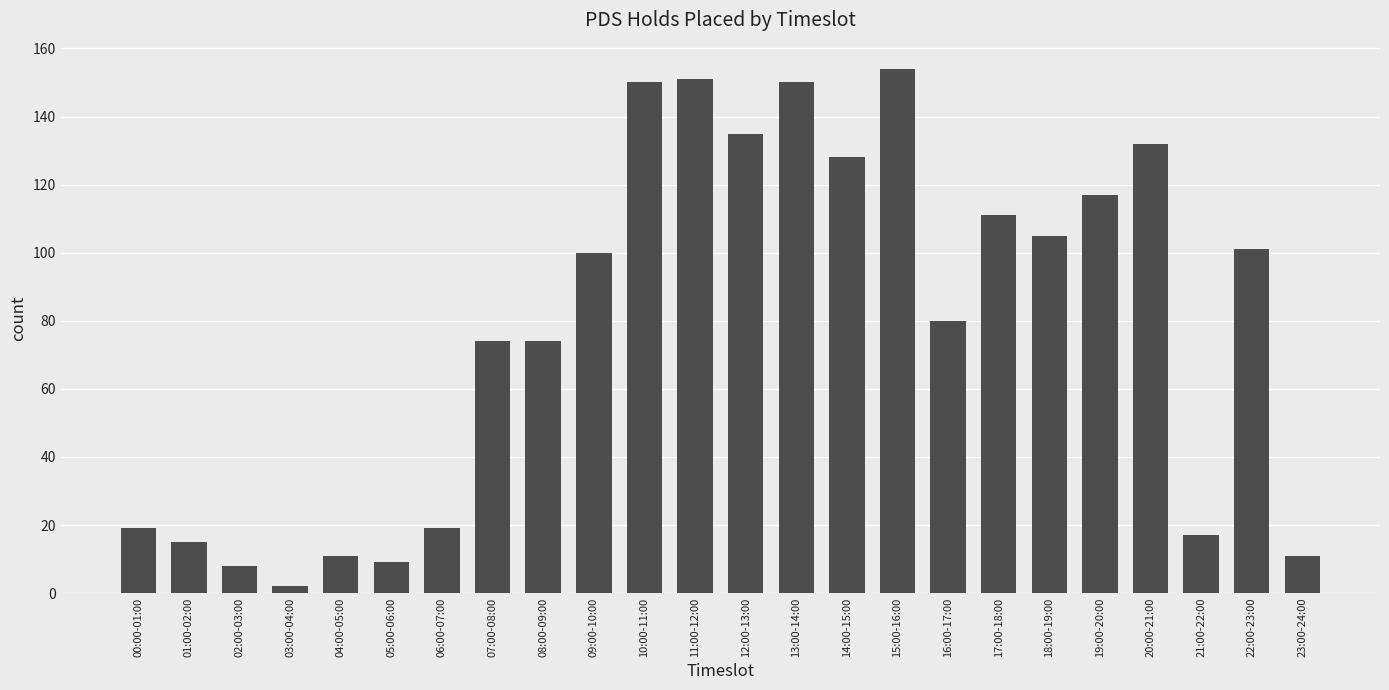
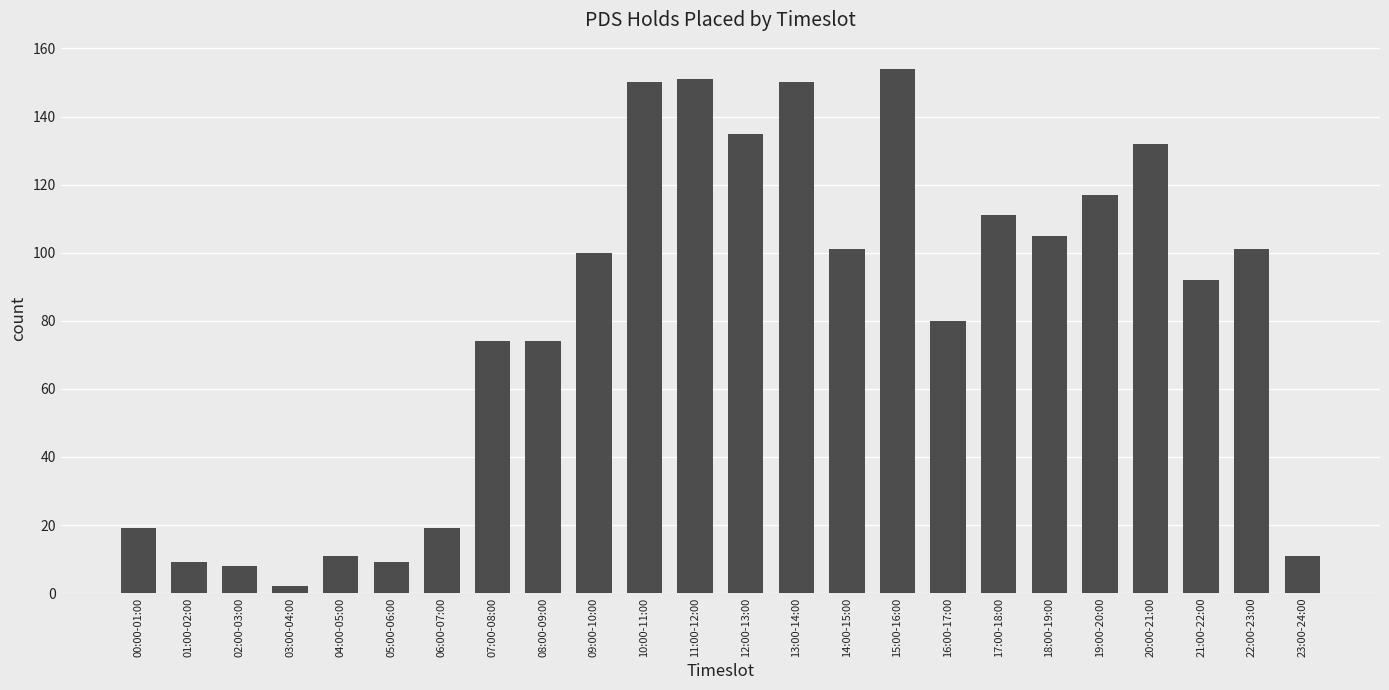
01:00-02:00: 15 -> 9
14:00-15:00: 128 -> 101
21:00-22:00: 17 -> 92
